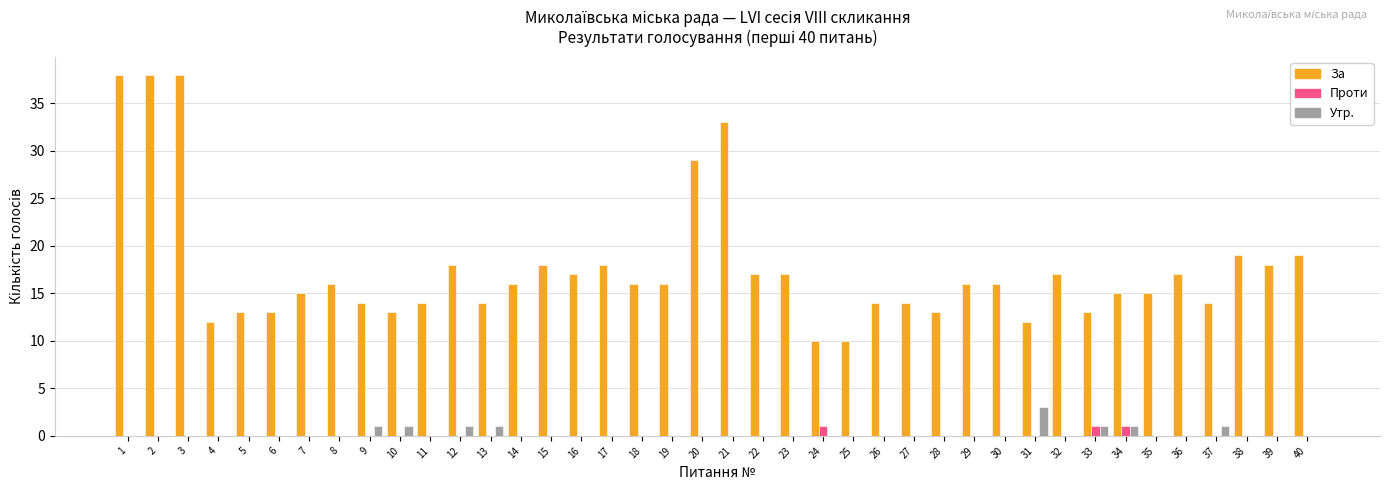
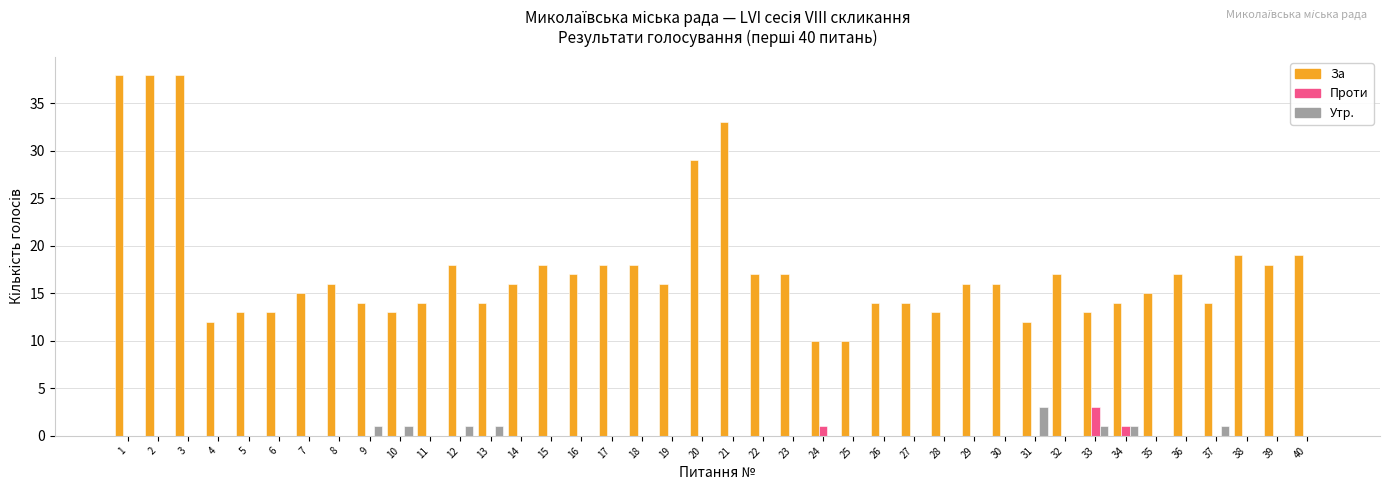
За, 18: 16 -> 18
Проти, 33: 1 -> 3
За, 34: 15 -> 14
